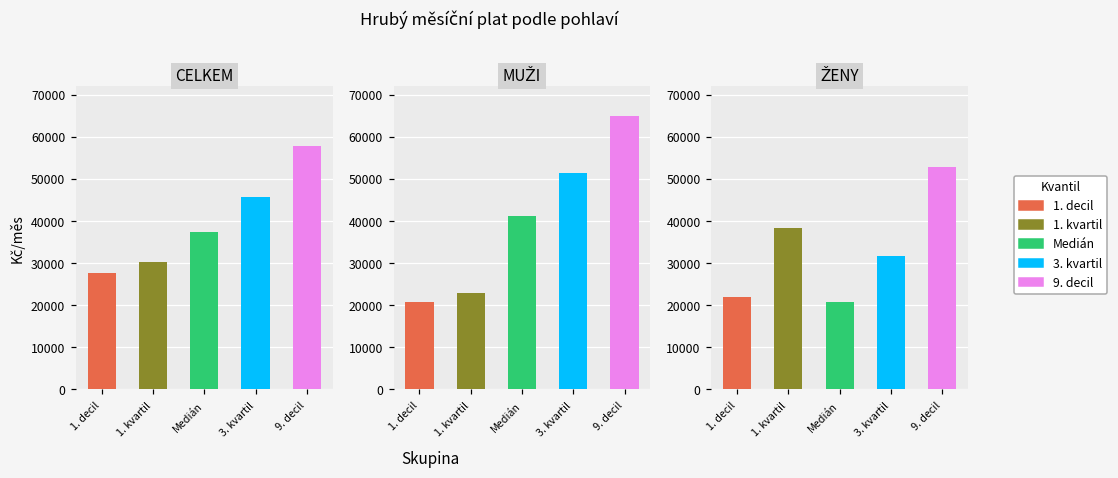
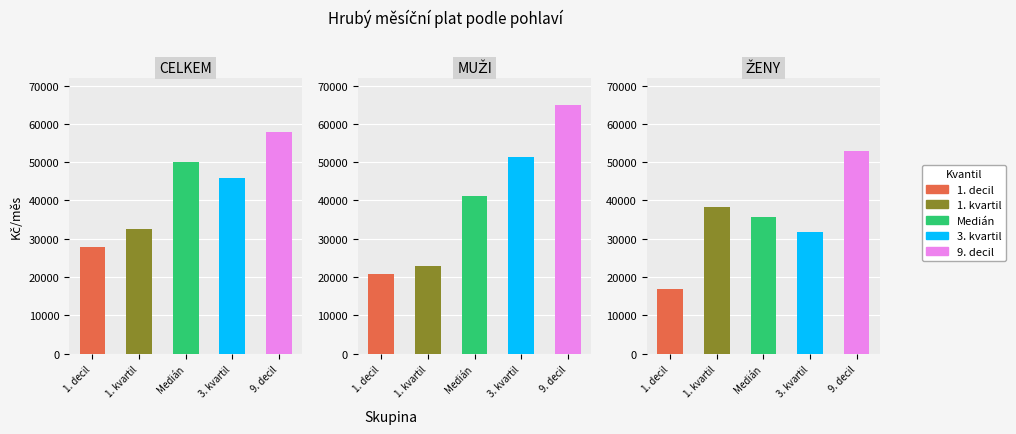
CELKEM, 1. kvartil: 30000 -> 33000
CELKEM, Medián: 37000 -> 50000
ŽENY, 1. decil: 22000 -> 17000
ŽENY, Medián: 21000 -> 36000
